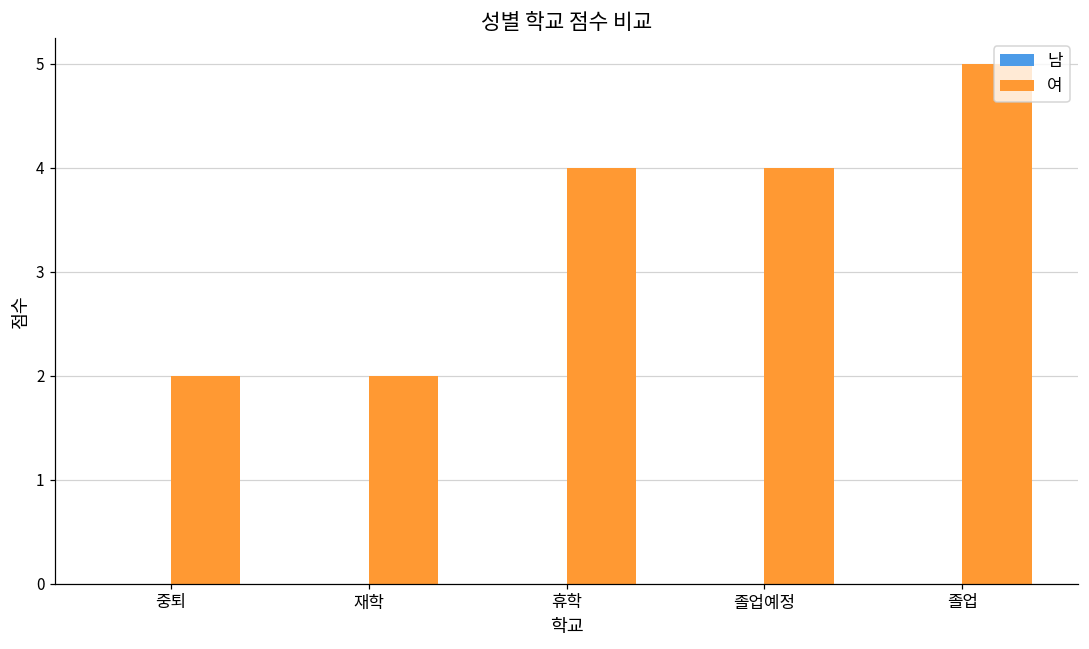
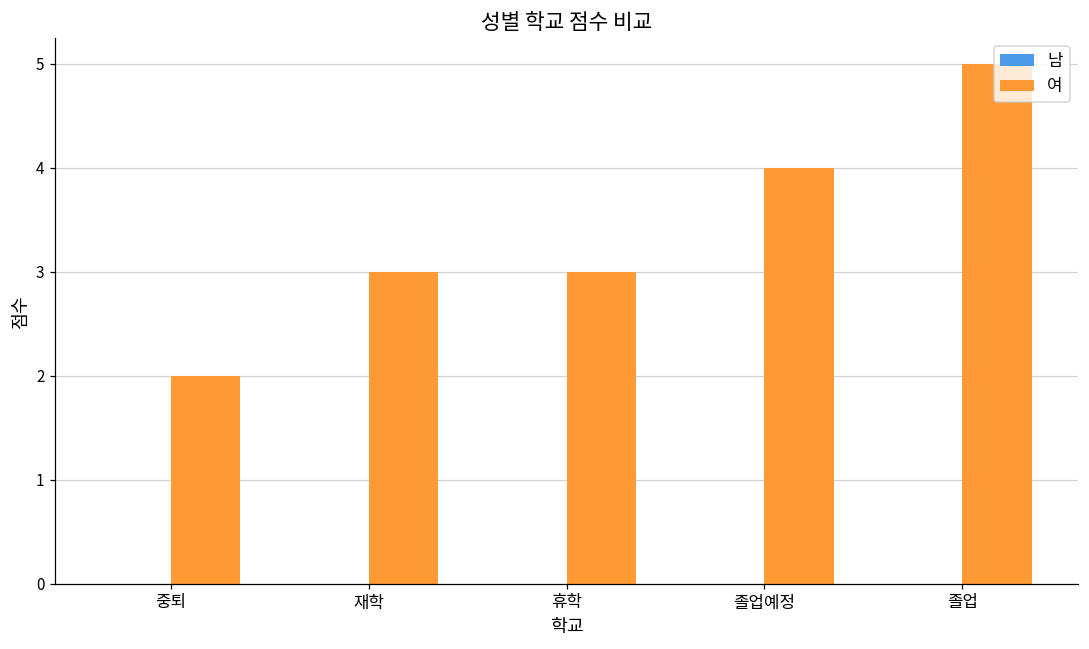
여, 재학: 2 -> 3
여, 휴학: 4 -> 3
